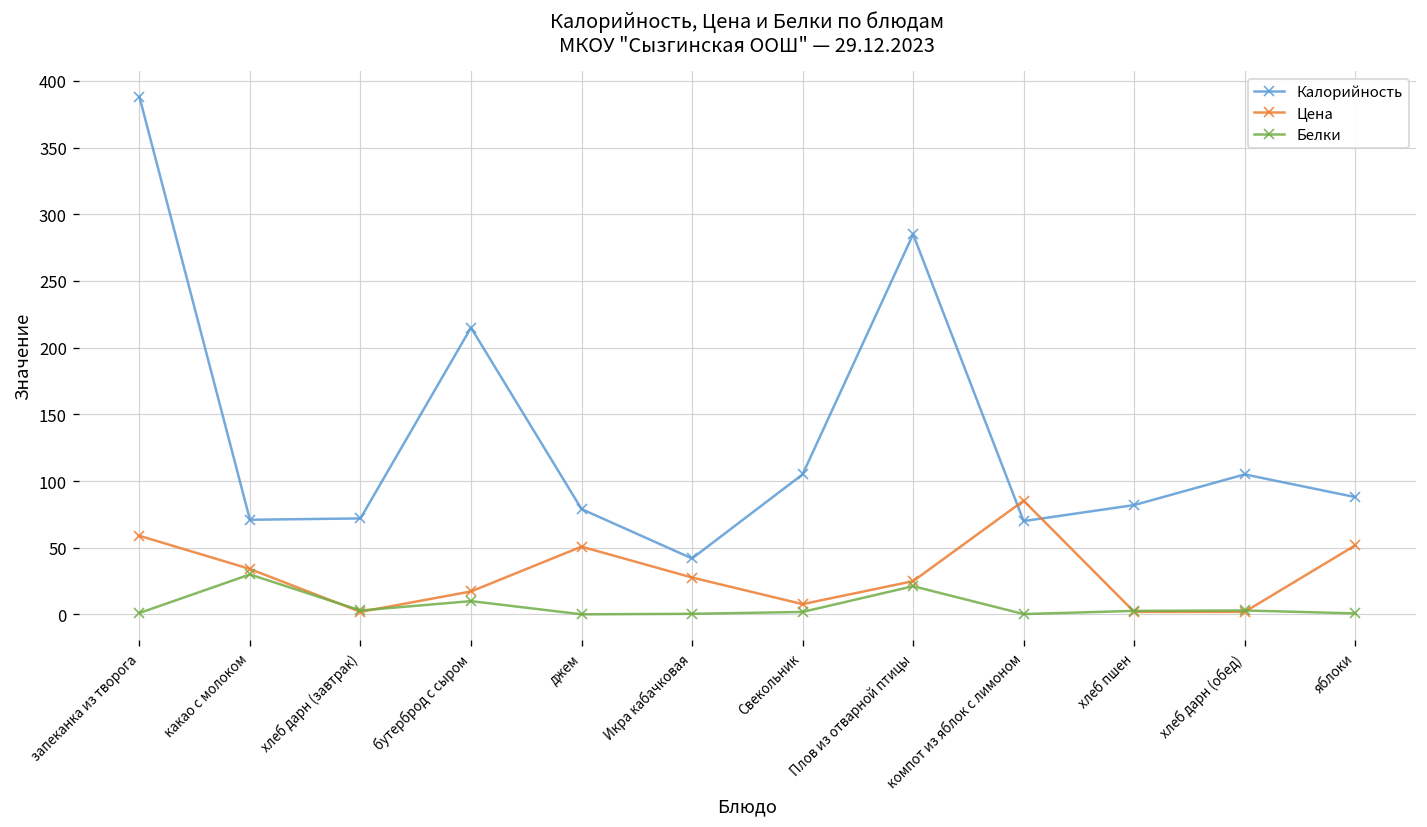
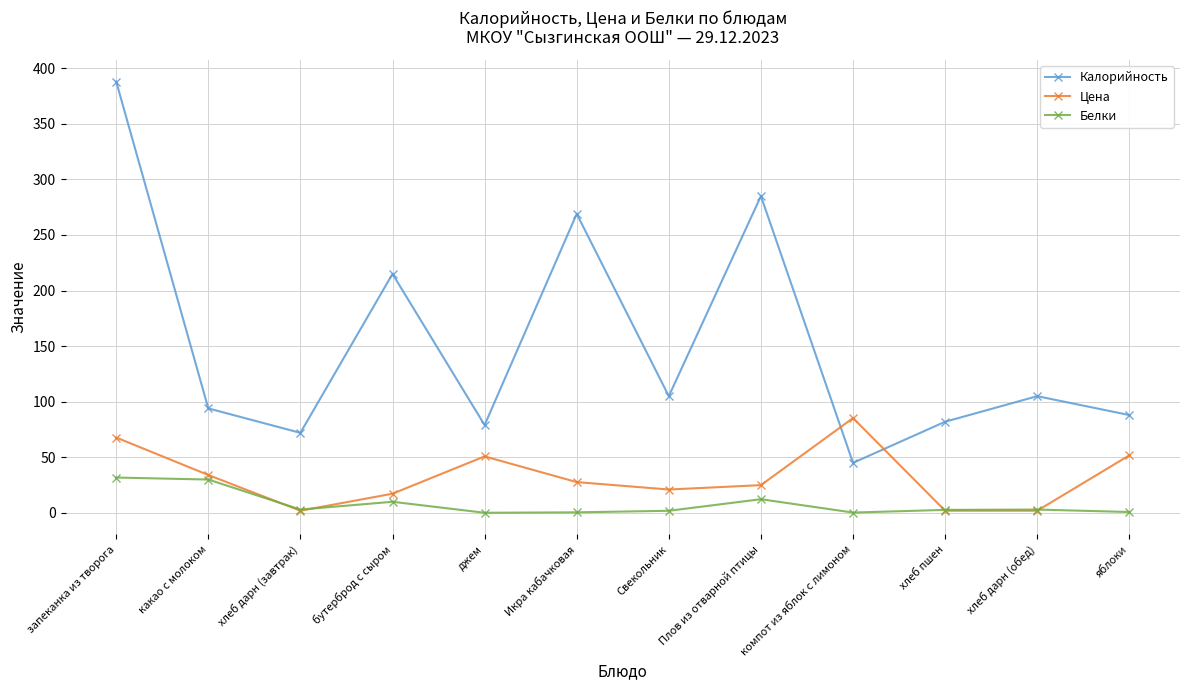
Цена, запеканка из творога: 59 -> 68
Белки, запеканка из творога: 1 -> 32
Калорийность, какао с молоком: 71 -> 94
Калорийность, Икра кабачковая: 42 -> 269
Цена, Свекольник: 8 -> 21
Белки, Плов из отварной птицы: 21 -> 12
Калорийность, компот из яблок с лимоном: 70 -> 45
